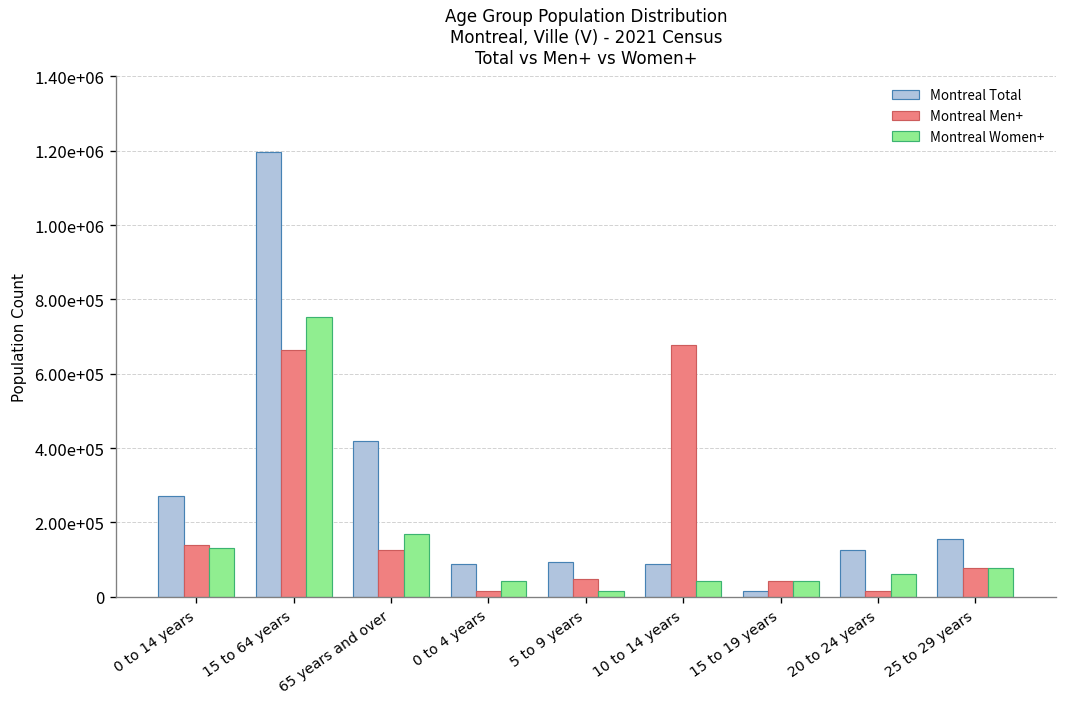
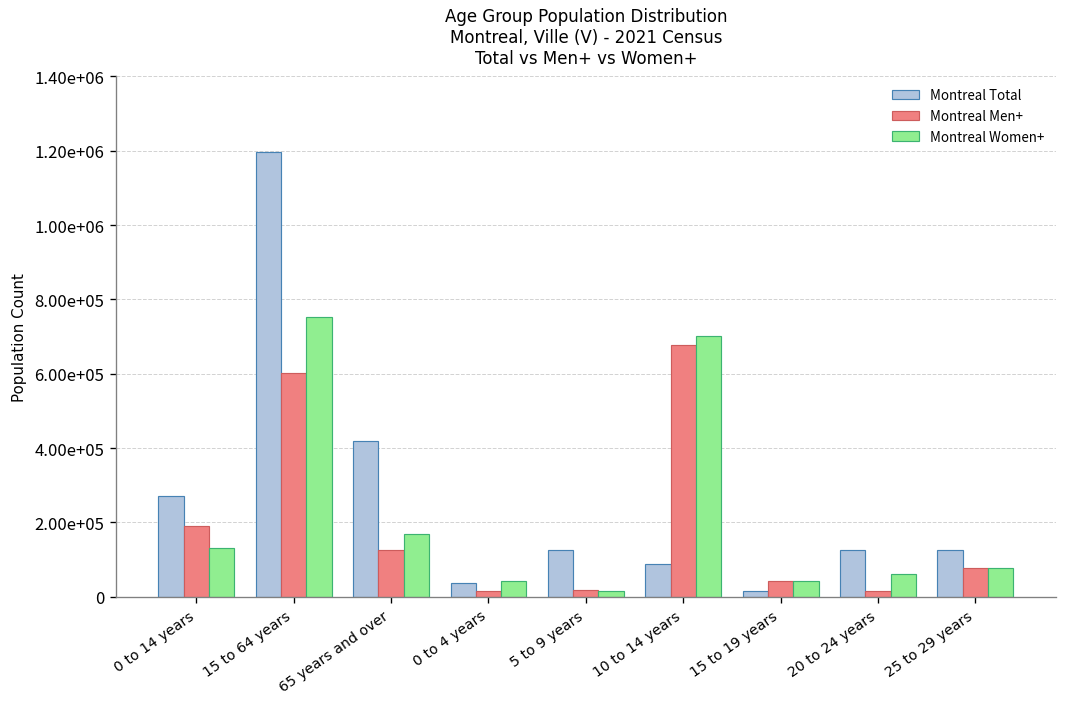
Montreal Men+, 0 to 14 years: 140000 -> 190000
Montreal Men+, 15 to 64 years: 660000 -> 600000
Montreal Total, 0 to 4 years: 90000 -> 40000
Montreal Total, 5 to 9 years: 90000 -> 130000
Montreal Men+, 5 to 9 years: 50000 -> 20000
Montreal Women+, 10 to 14 years: 40000 -> 700000
Montreal Total, 25 to 29 years: 150000 -> 130000
